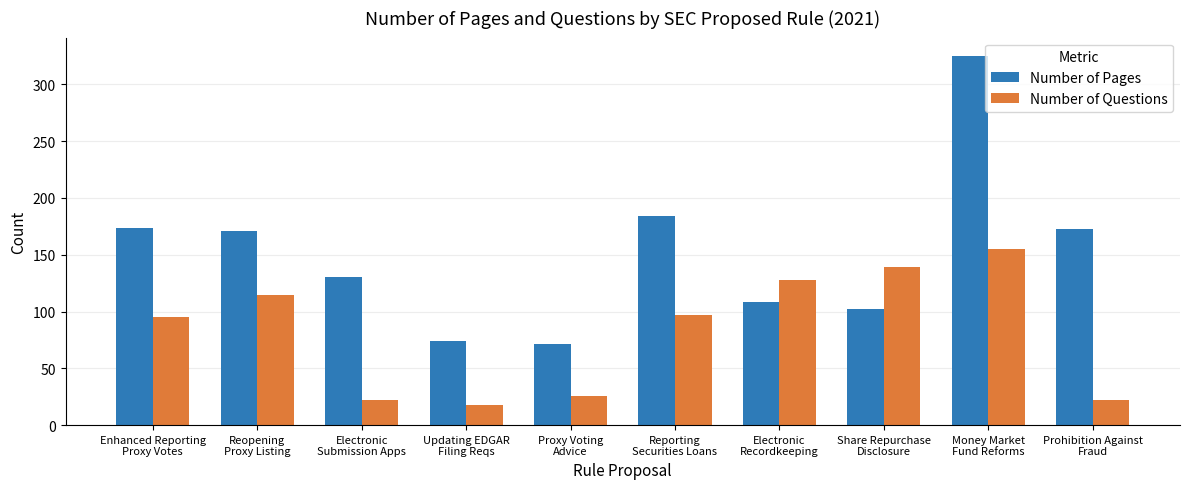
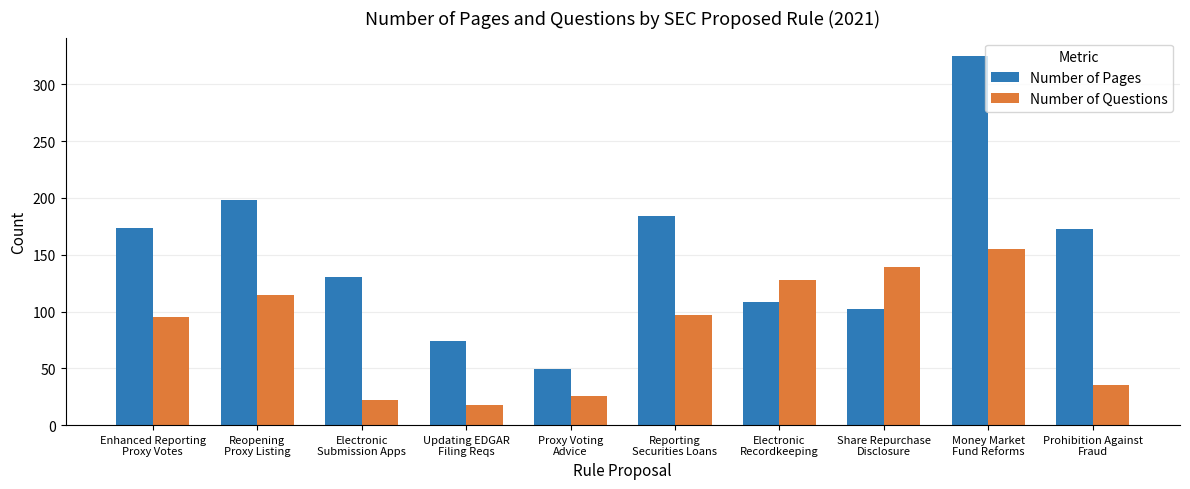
Number of Pages, Reopening Proxy Listing: 171 -> 198
Number of Pages, Proxy Voting Advice: 71 -> 49
Number of Questions, Prohibition Against Fraud: 22 -> 35
